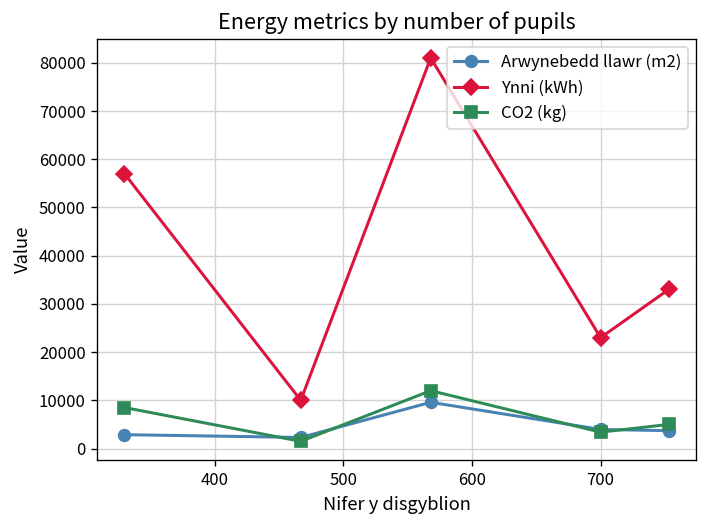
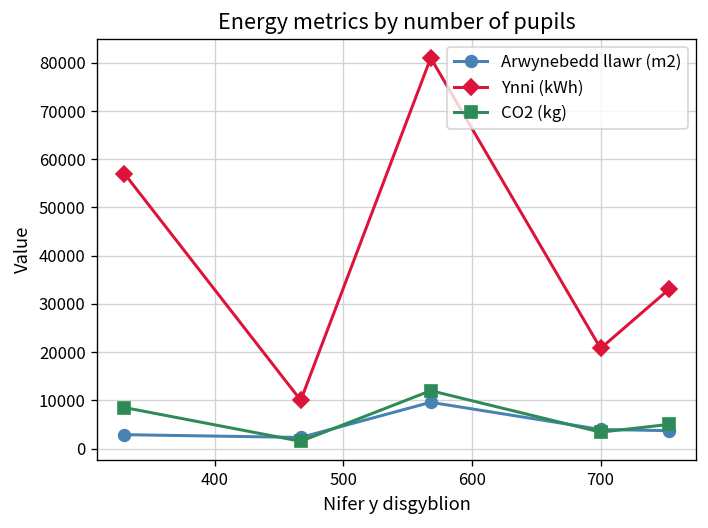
Ynni (kWh), 700: 23000 -> 21000
